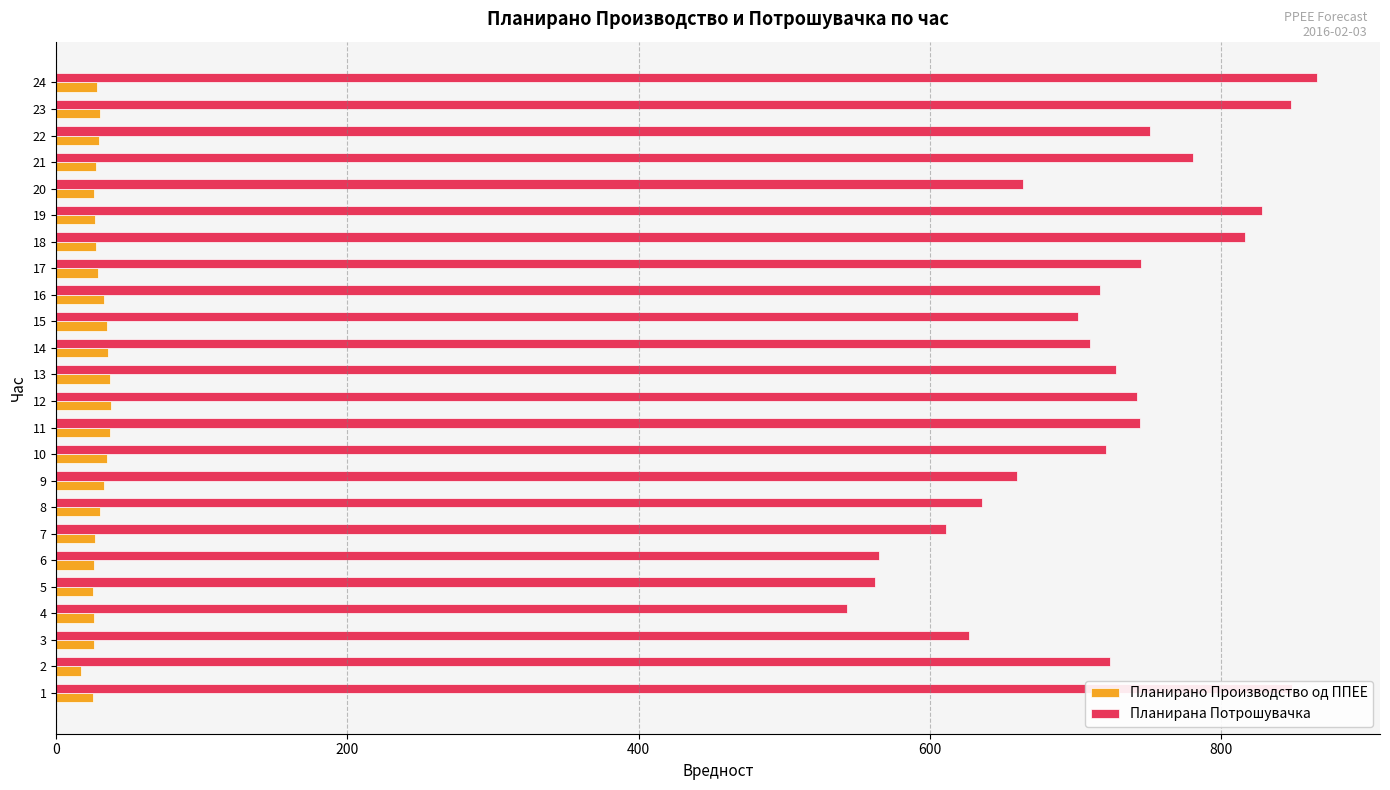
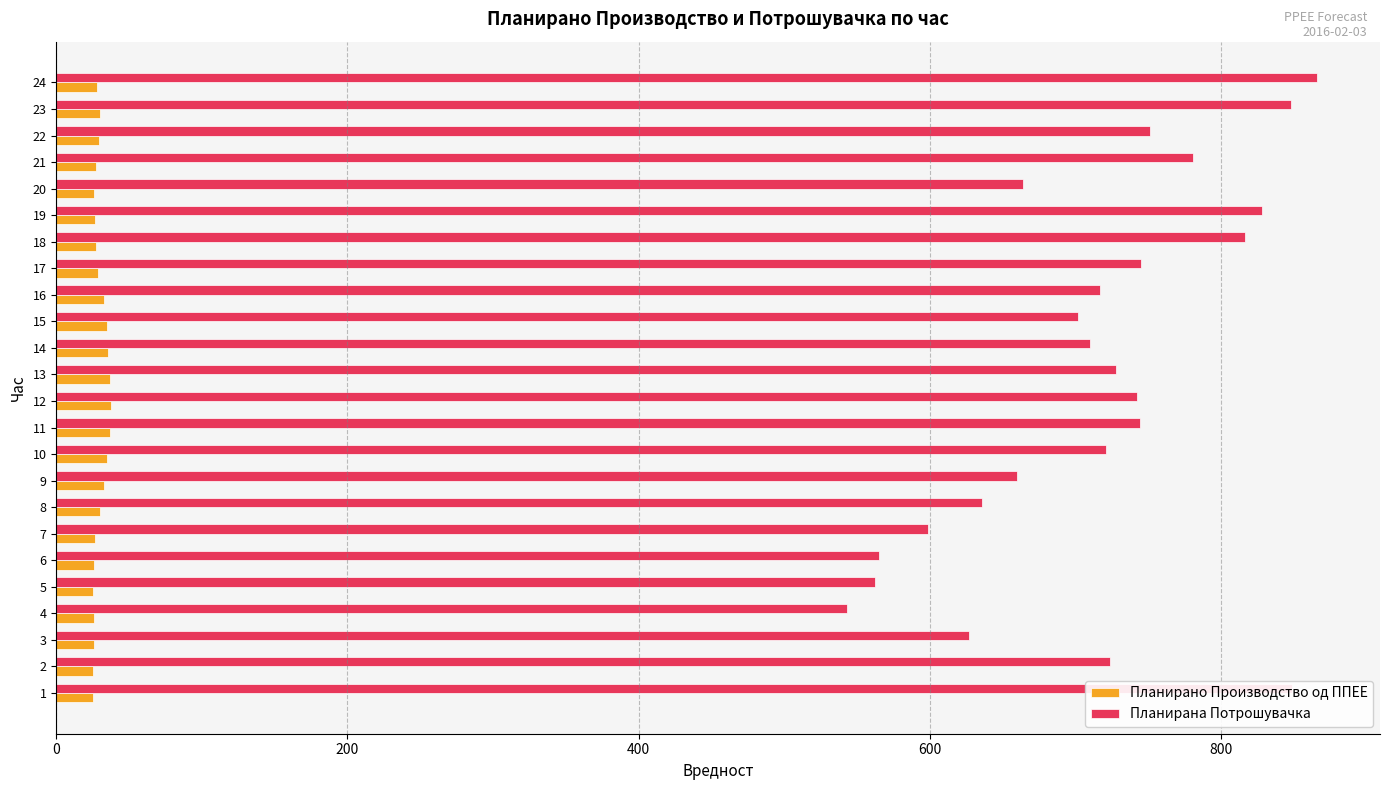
Планирана Потрошувачка, 7: 611 -> 599
Планирано Производство од ППЕЕ, 2: 17 -> 25
